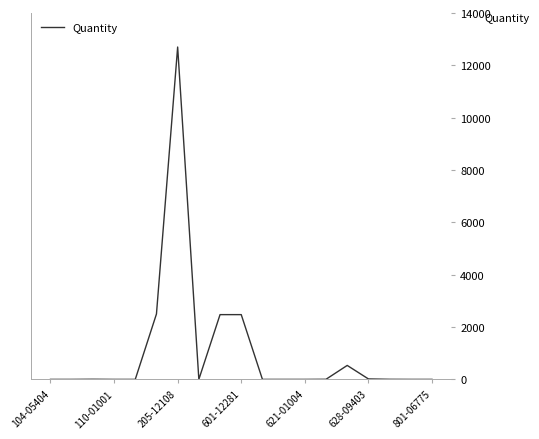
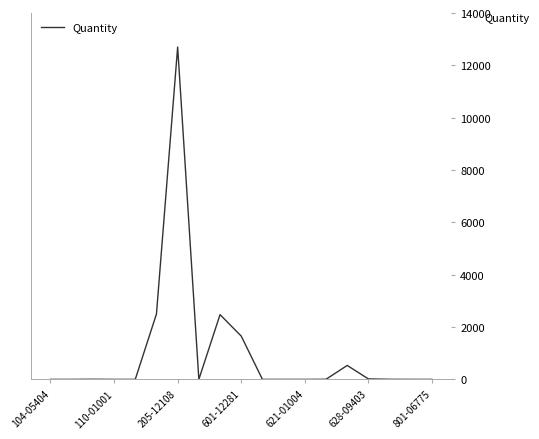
601-12281: 2500 -> 1700
